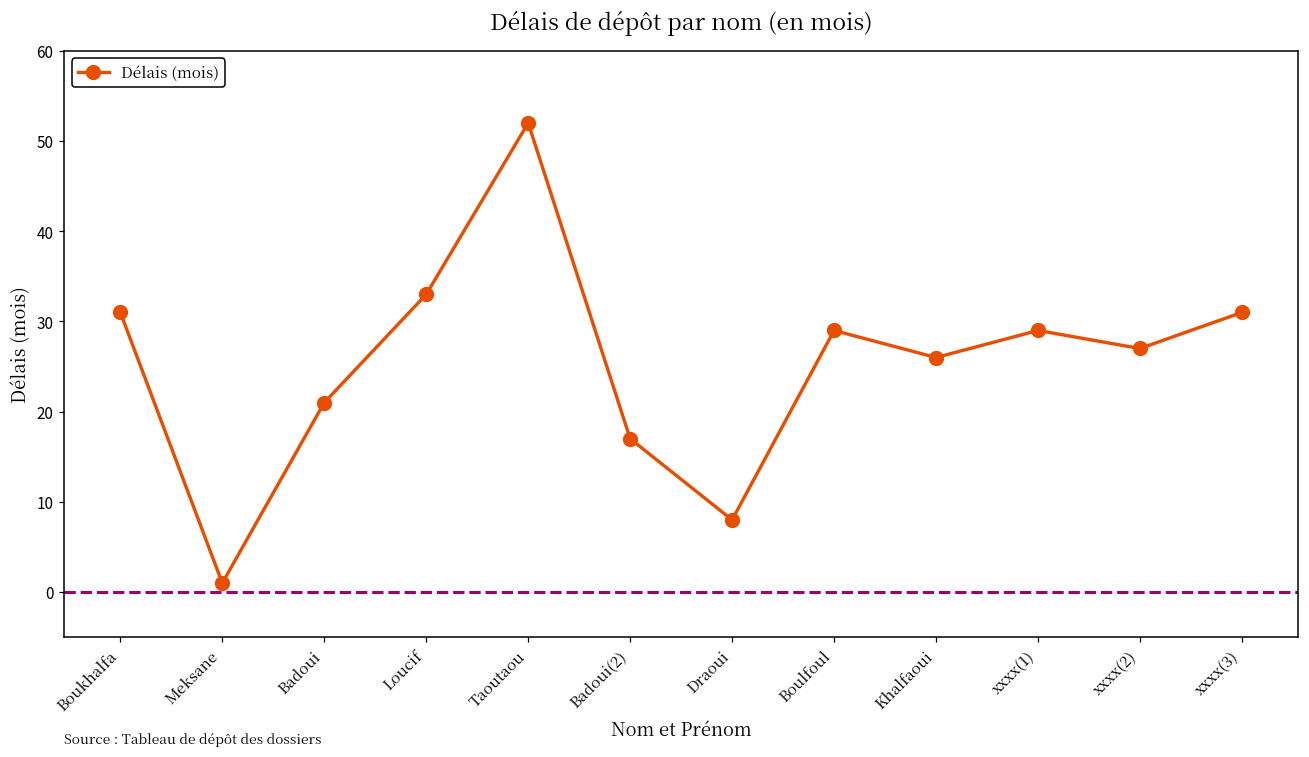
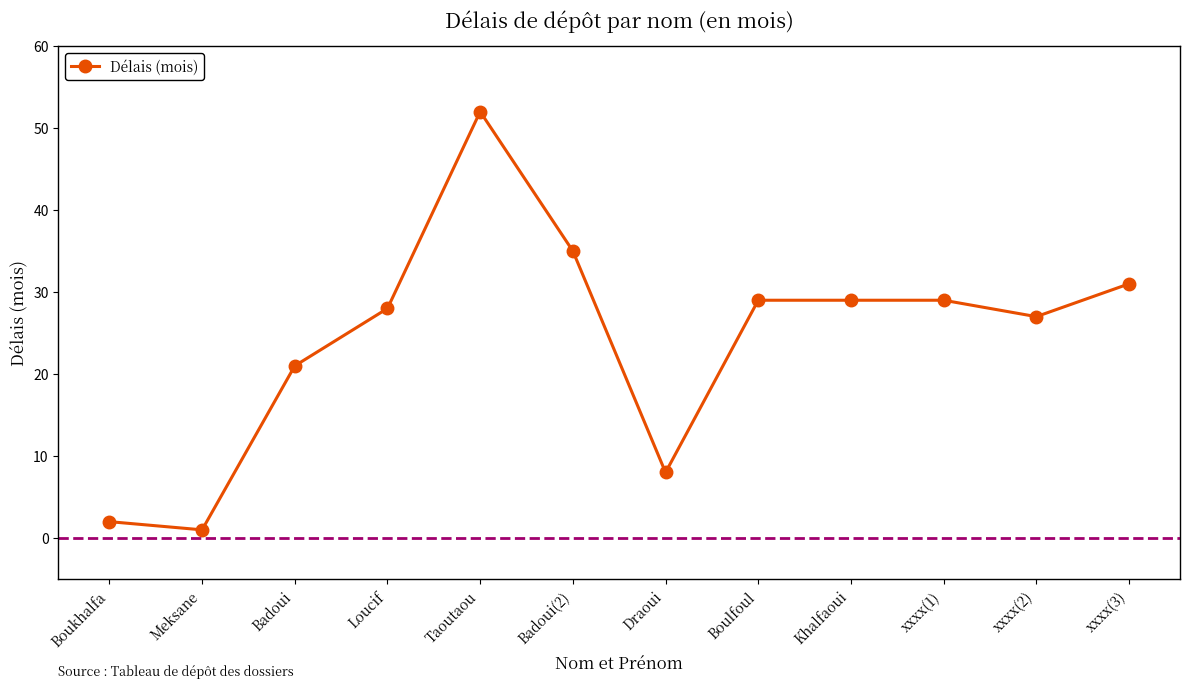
Boukhalfa: 31 -> 2
Loucif: 33 -> 28
Badoui(2): 17 -> 35
Khalfaoui: 26 -> 29
